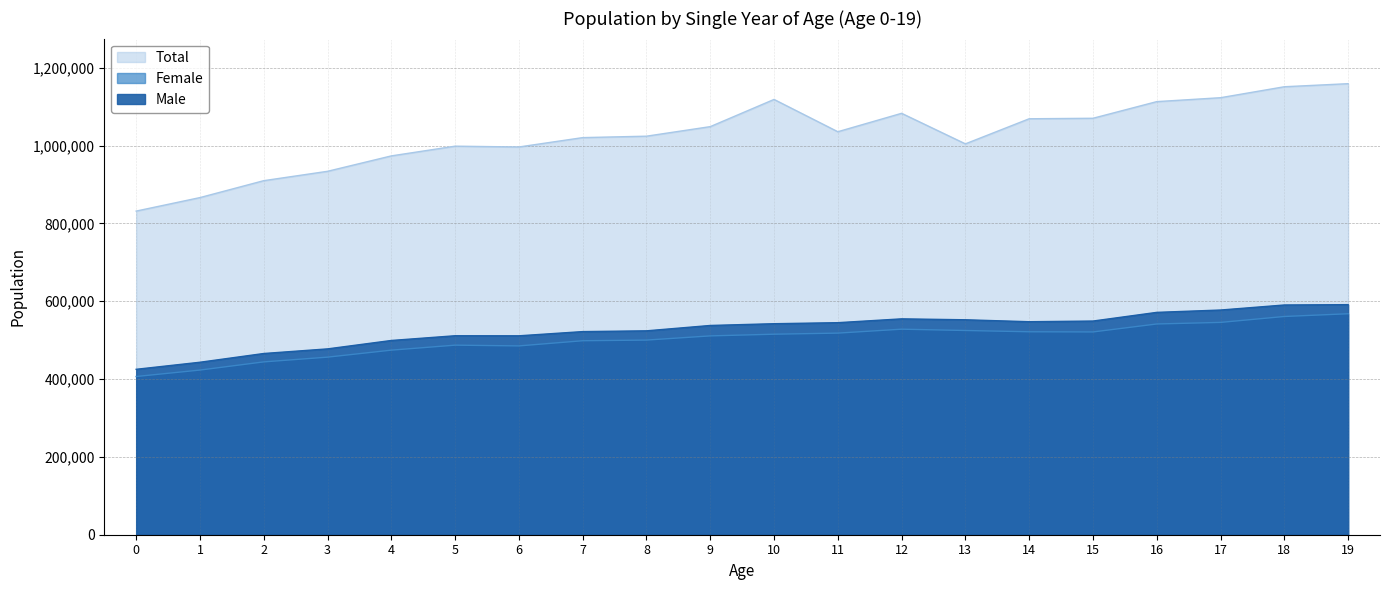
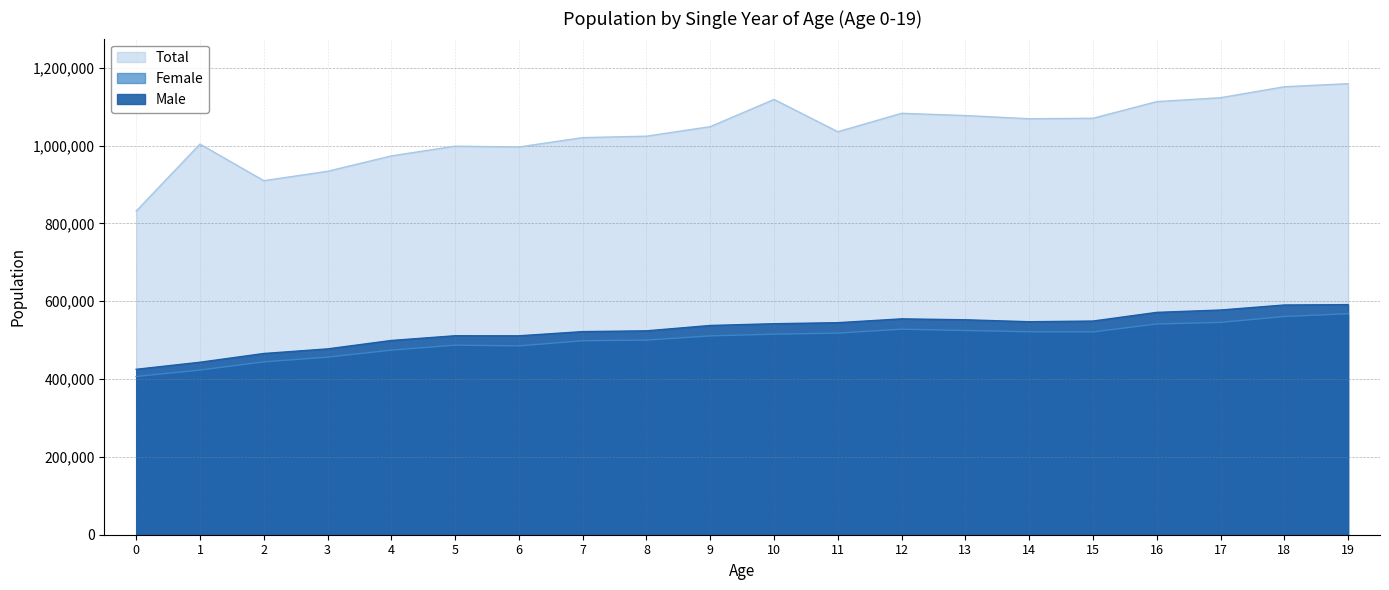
Total, 1: 870,000 -> 1,000,000
Total, 13: 1,000,000 -> 1,080,000
